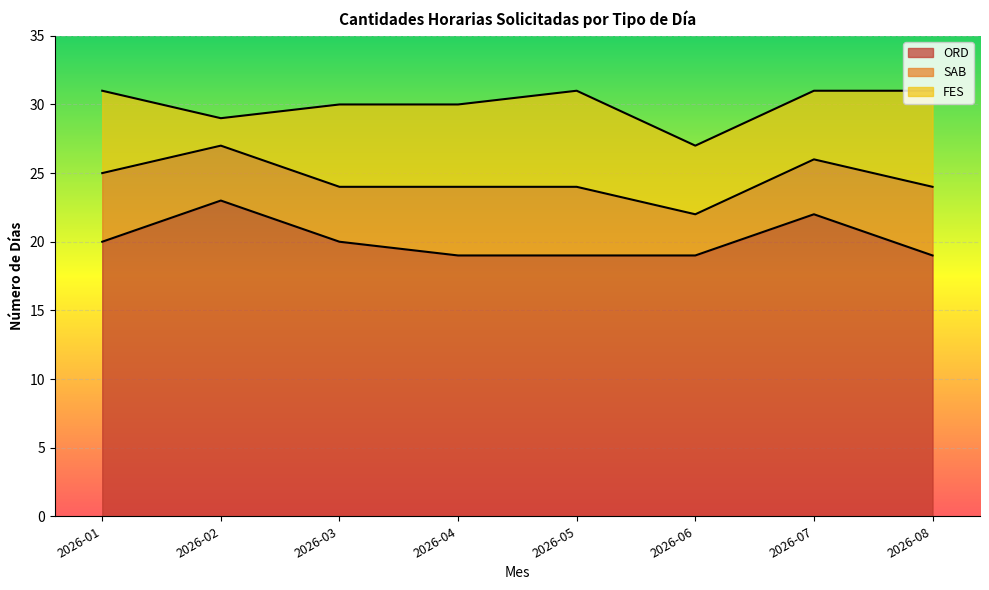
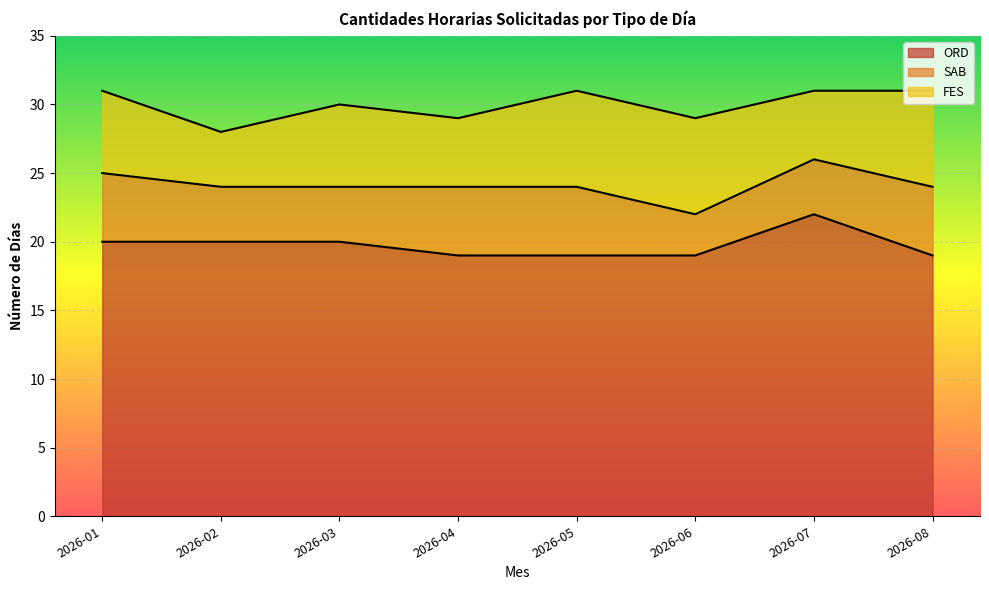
ORD, 2026-02: 23 -> 20
FES, 2026-02: 2 -> 4
FES, 2026-04: 6 -> 5
FES, 2026-06: 5 -> 7
